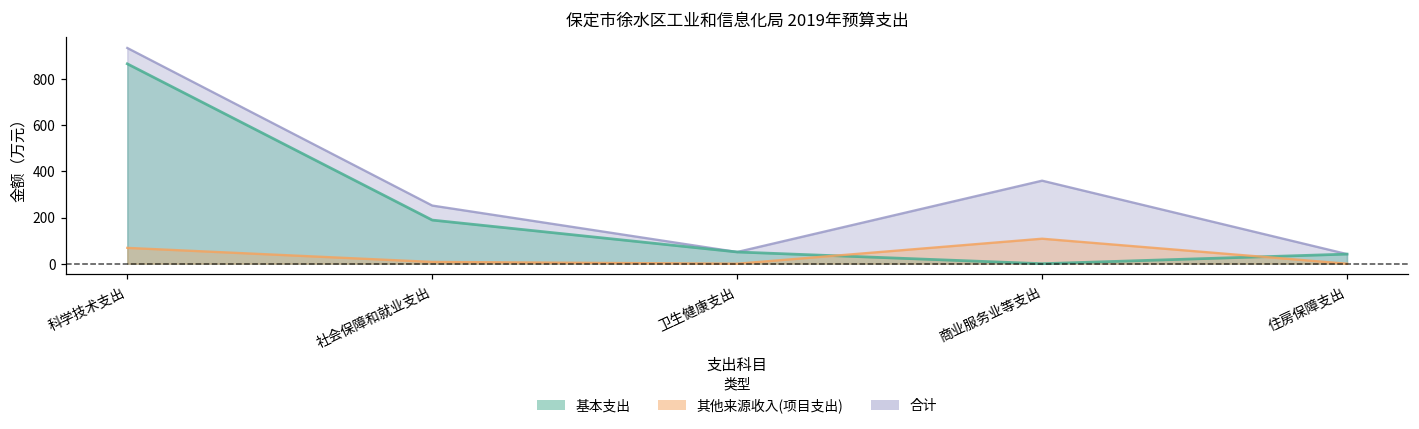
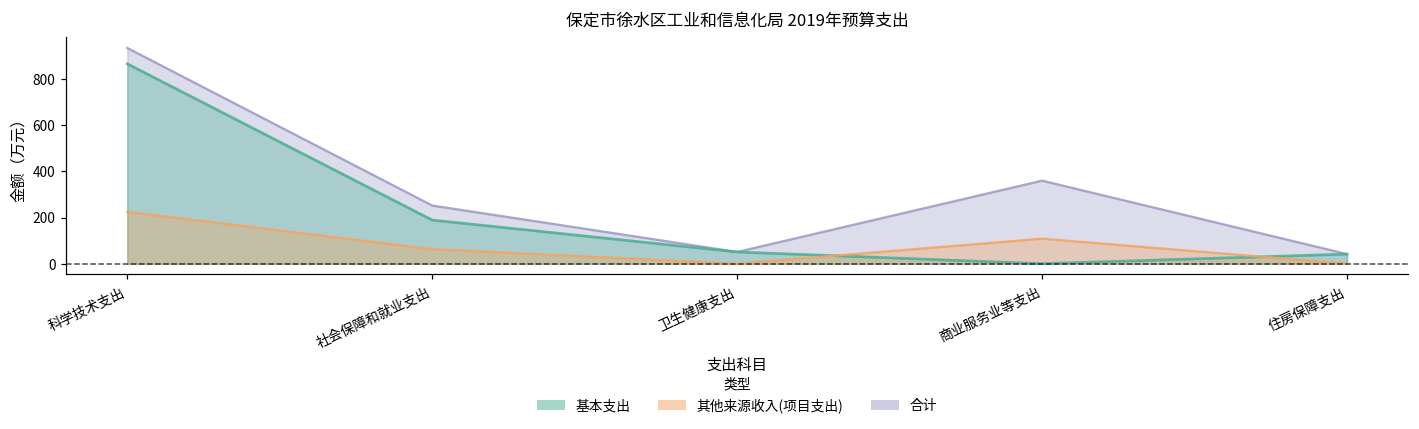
其他来源收入(项目支出), 科学技术支出: 70 -> 220
其他来源收入(项目支出), 社会保障和就业支出: 10 -> 60
